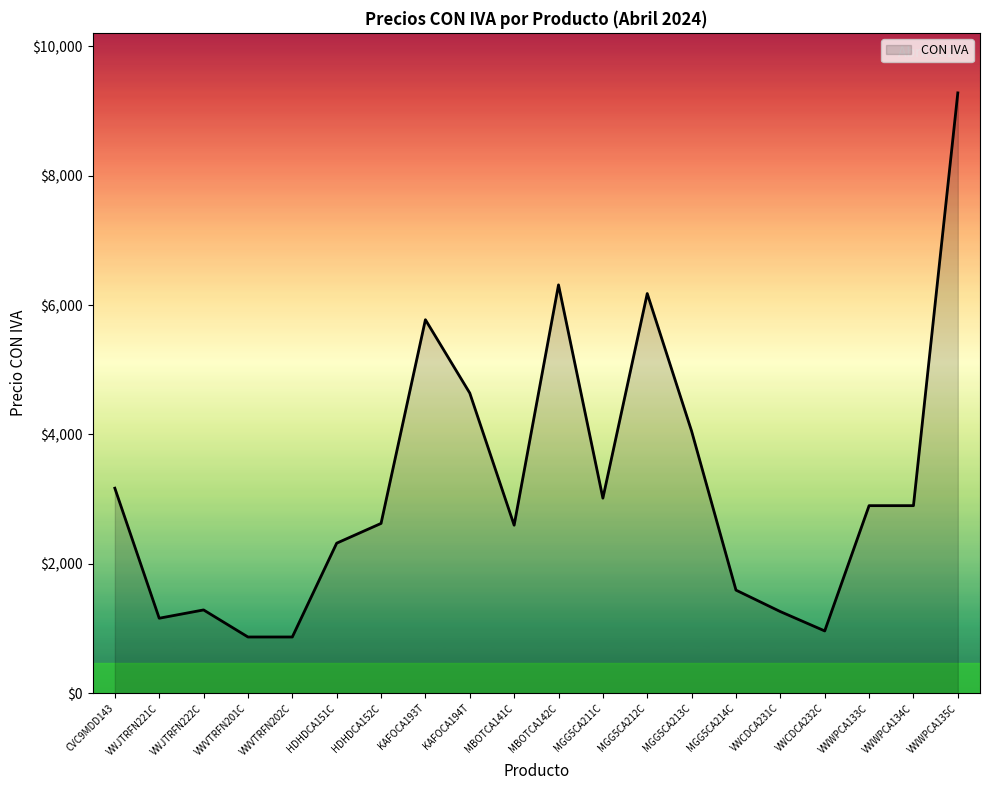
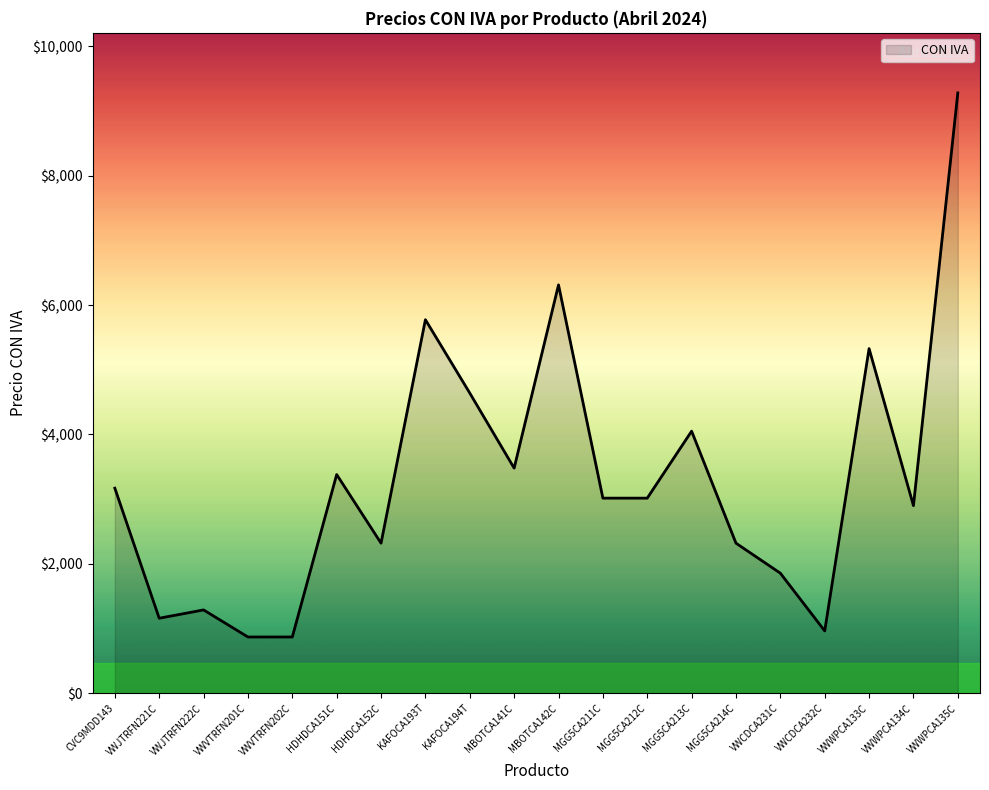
HDHDCA151C: $2,300 -> $3,400
HDHDCA152C: $2,600 -> $2,300
MBOTCA141C: $2,600 -> $3,500
MGG5CA212C: $6,200 -> $3,000
MGG5CA214C: $1,600 -> $2,300
VWCDCA231C: $1,300 -> $1,900
VWWPCA133C: $2,900 -> $5,300
